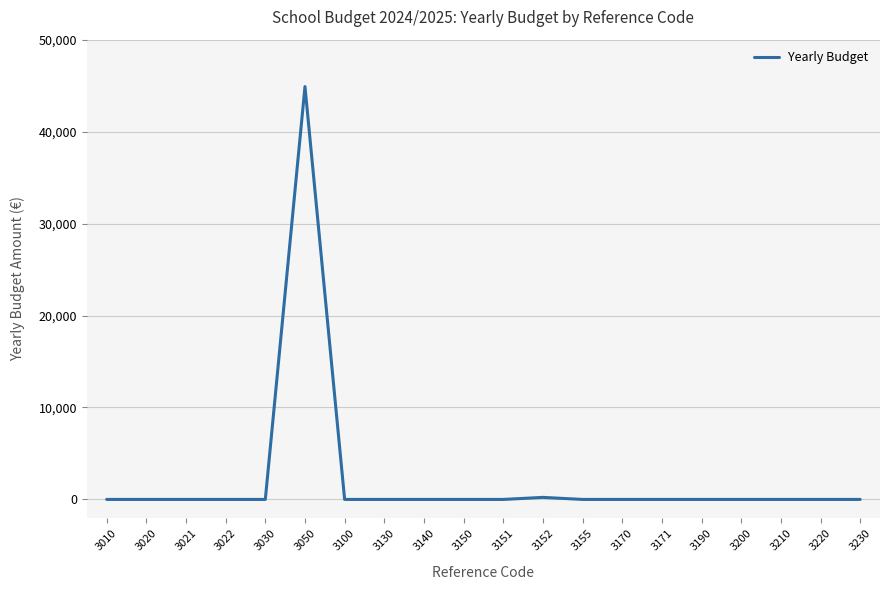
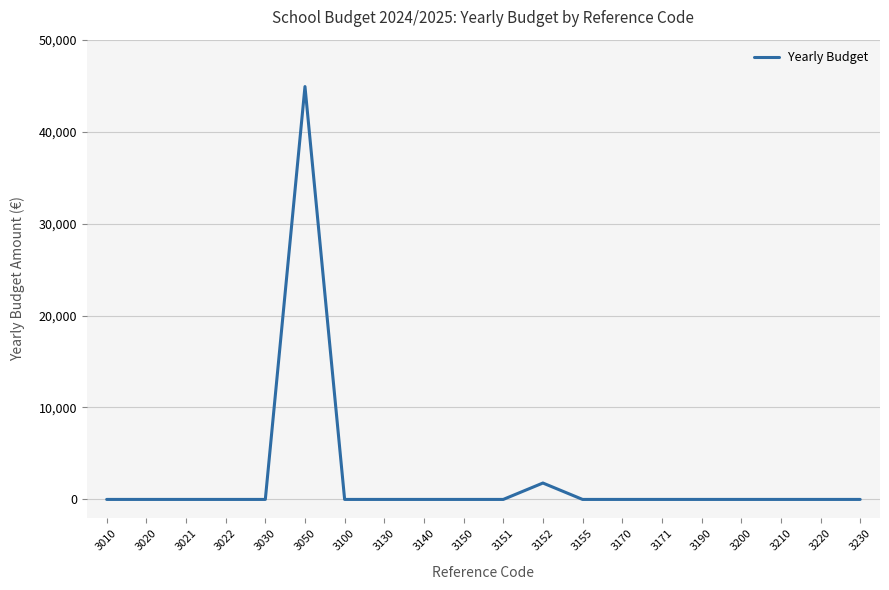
3152: 0 -> 2,000
